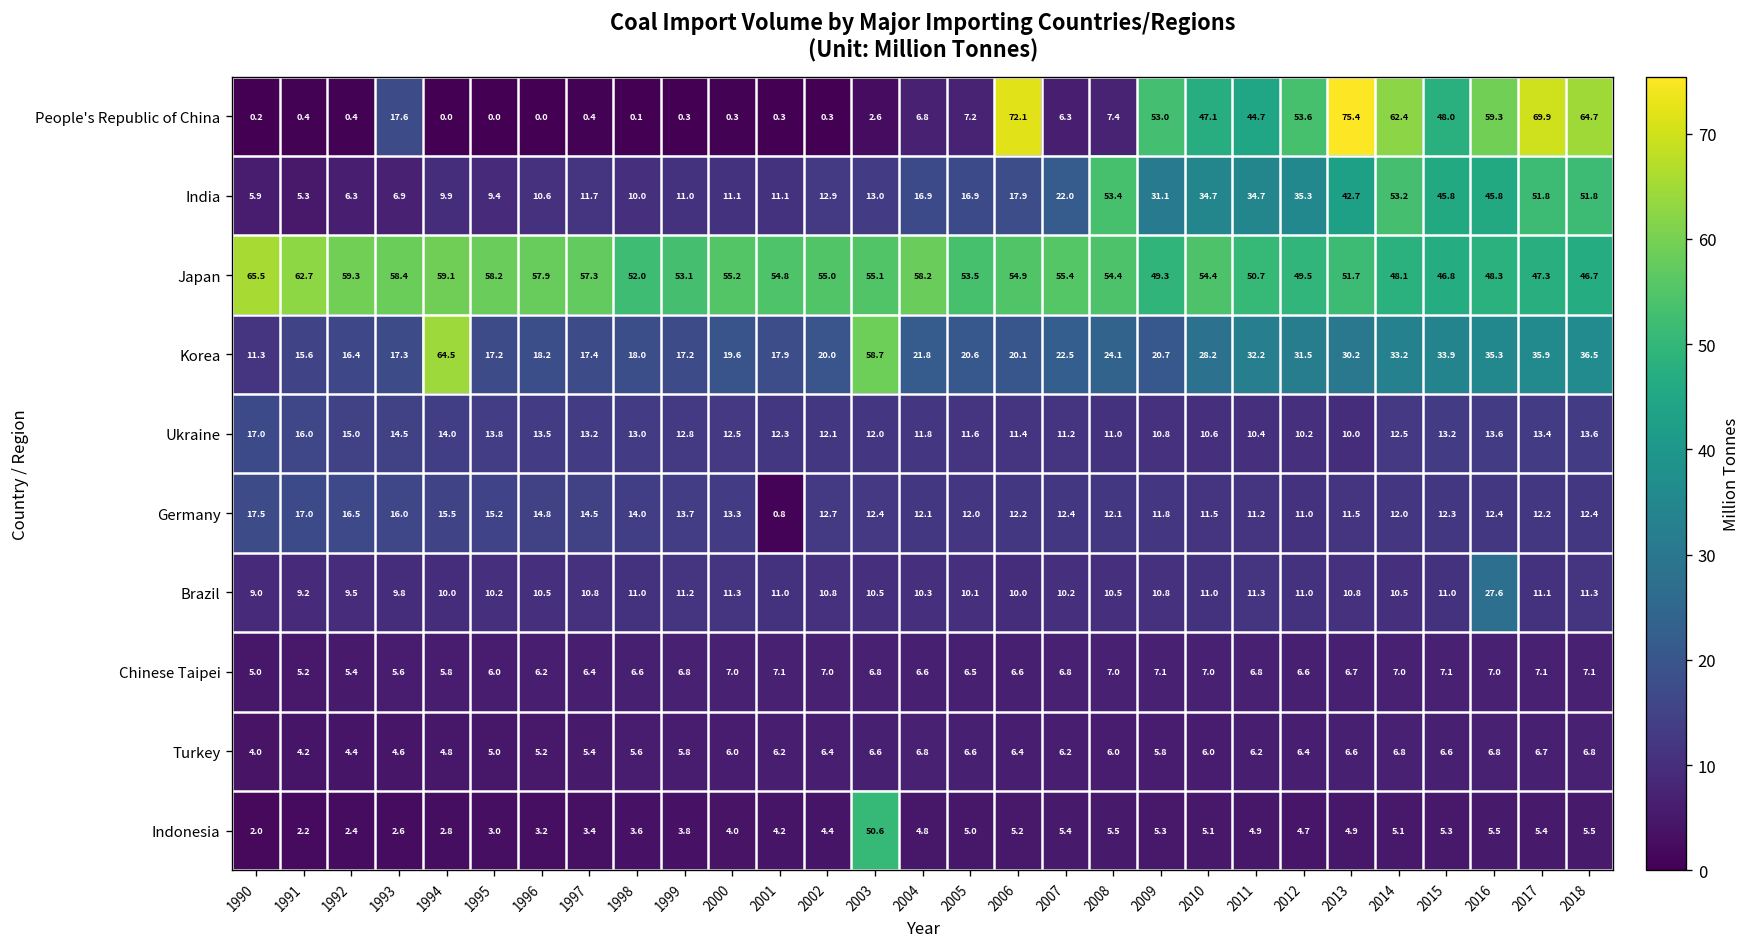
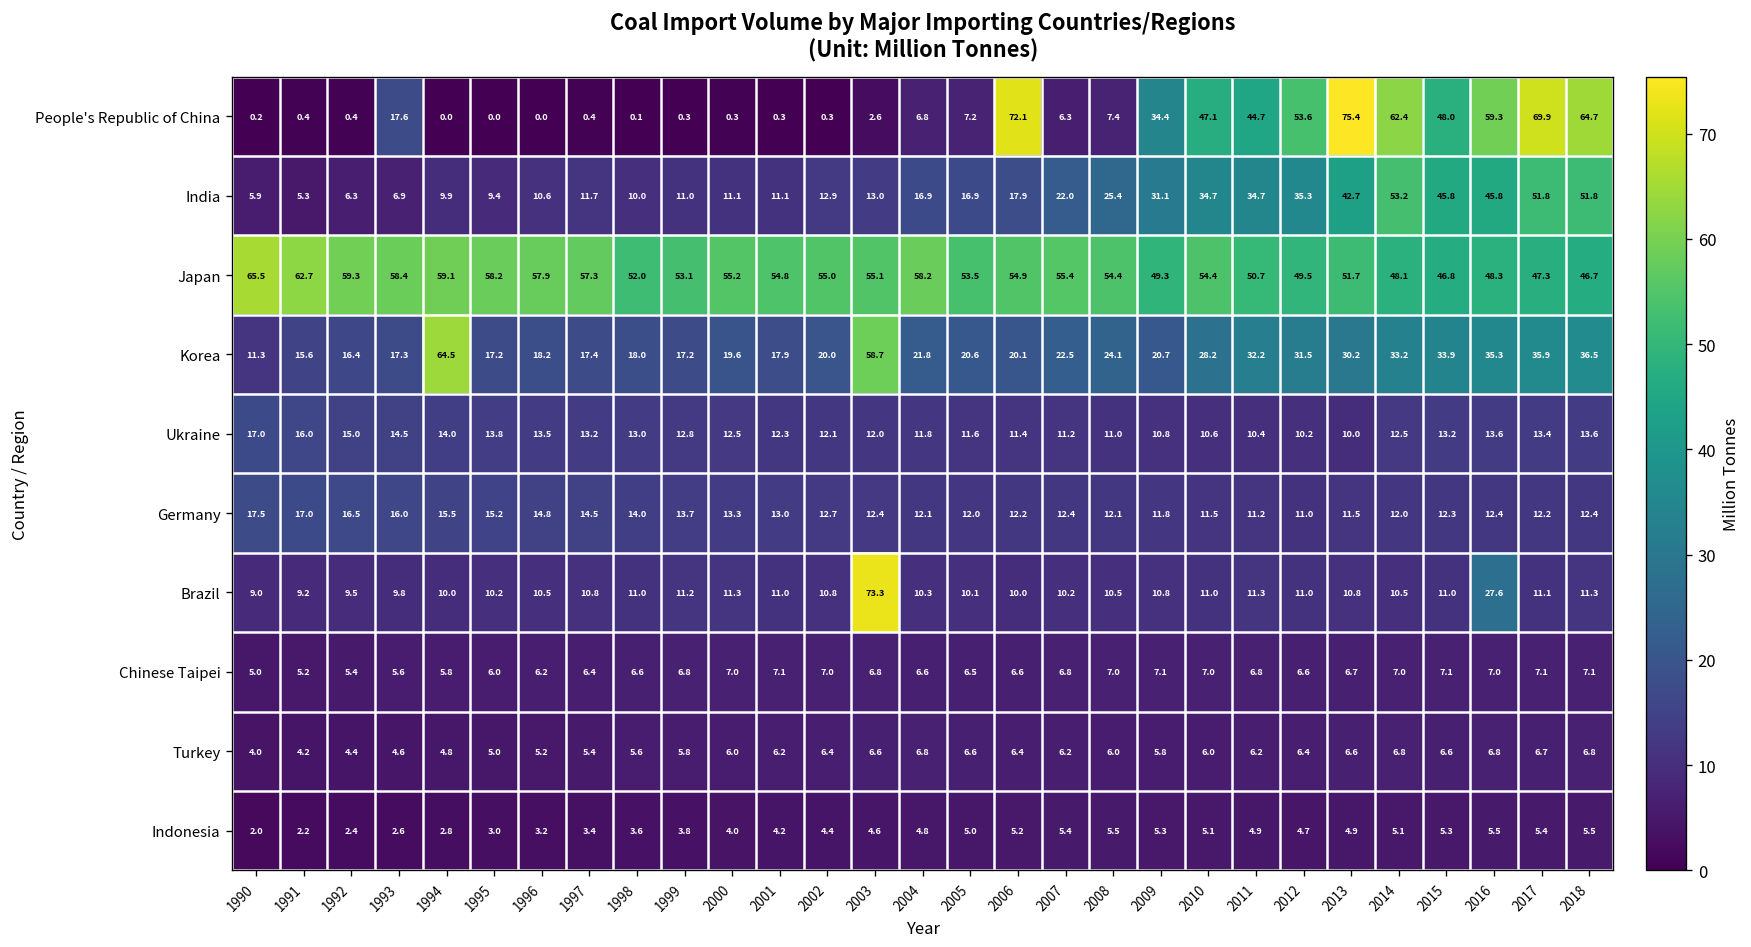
People's Republic of China, 2009: 53.0 -> 34.4
India, 2008: 53.4 -> 25.4
Germany, 2001: 0.8 -> 13.0
Brazil, 2003: 10.5 -> 73.3
Indonesia, 2003: 50.6 -> 4.6
